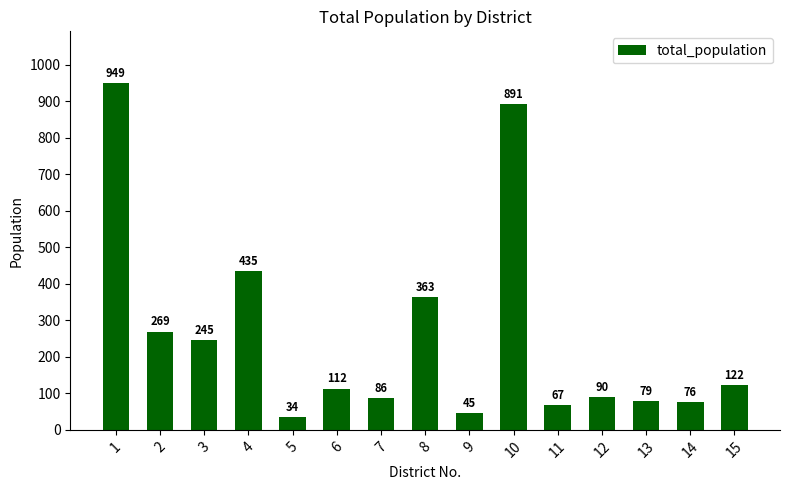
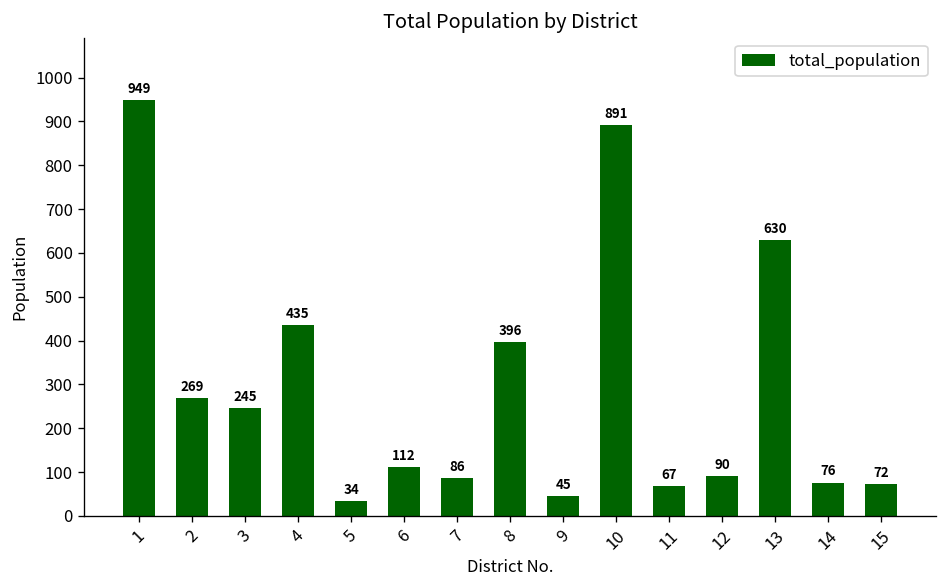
8: 363 -> 396
13: 79 -> 630
15: 122 -> 72
